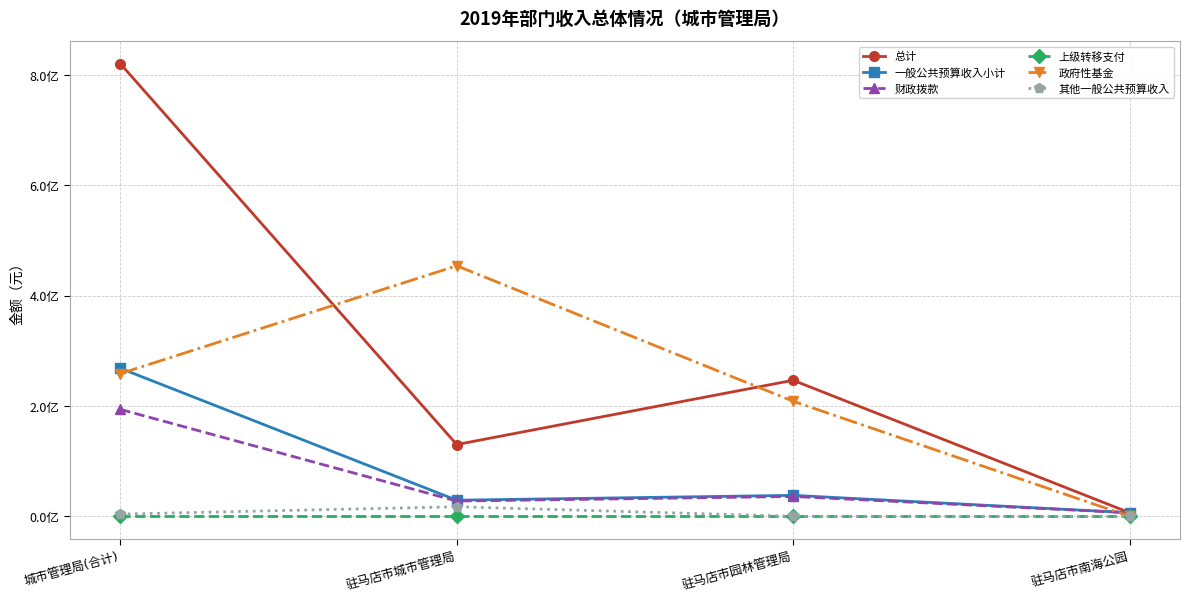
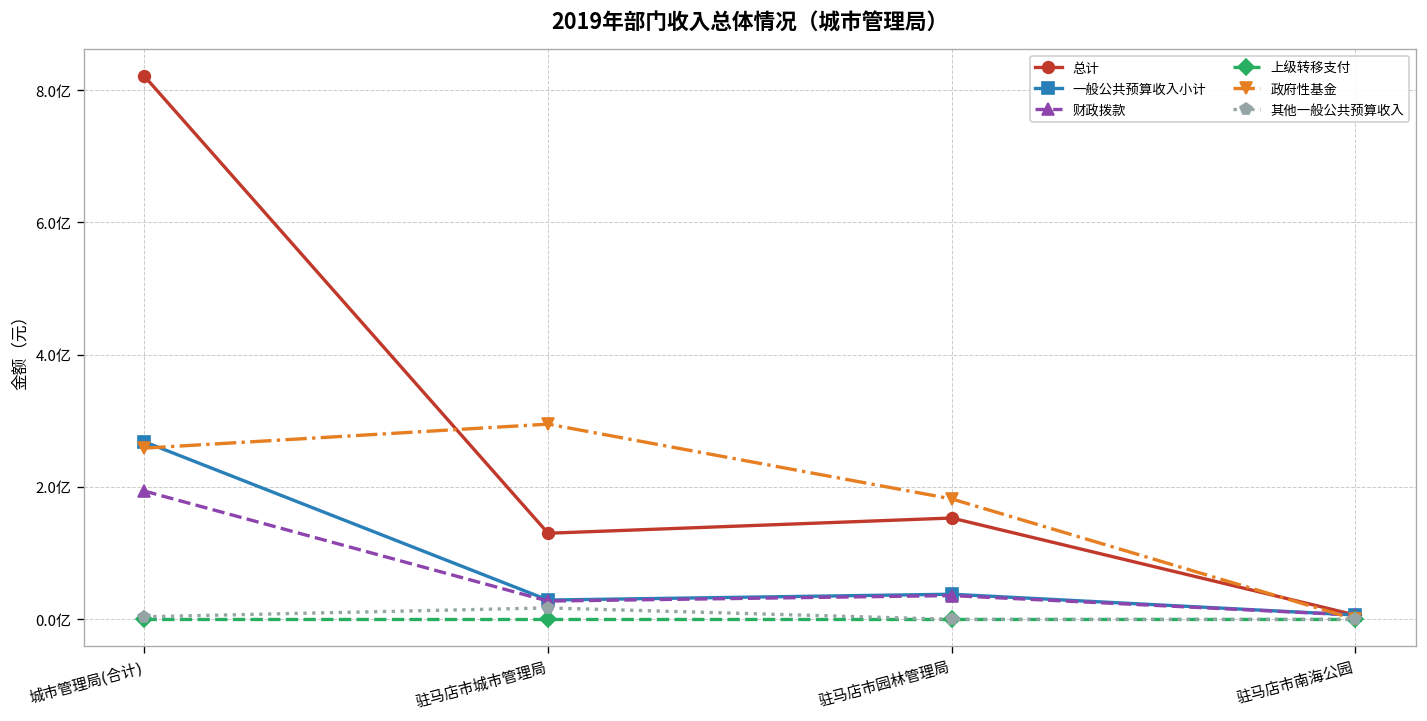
政府性基金, 驻马店市城市管理局: 4.5亿 -> 3.0亿
总计, 驻马店市园林管理局: 2.5亿 -> 1.5亿
政府性基金, 驻马店市园林管理局: 2.1亿 -> 1.8亿
